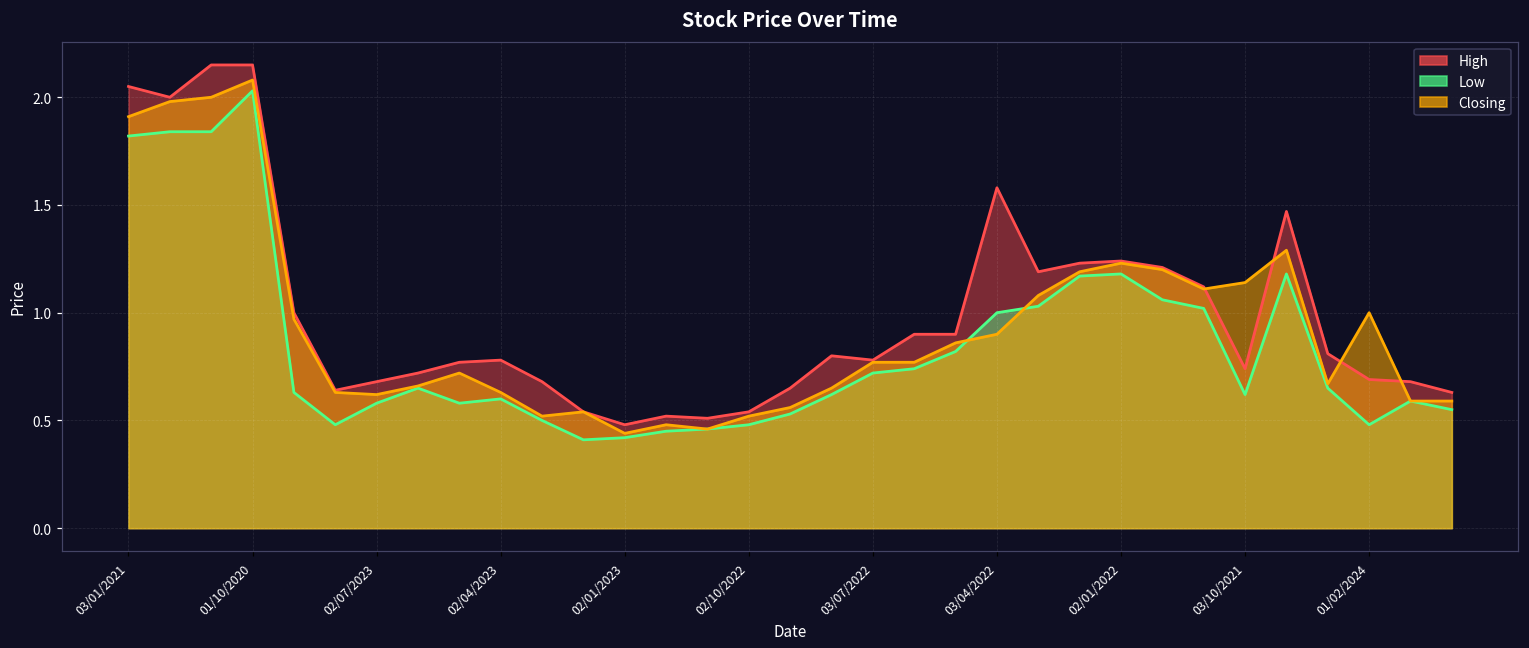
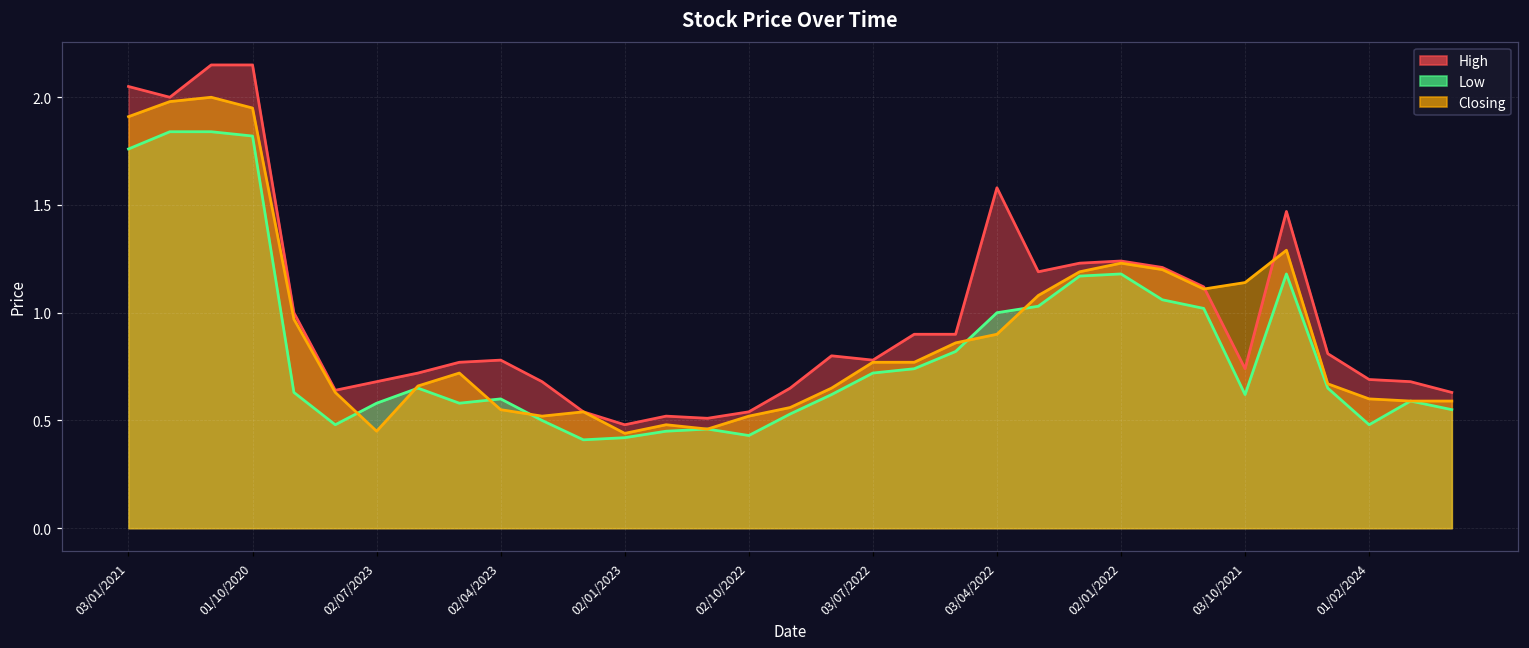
Low, 03/01/2021: 1.82 -> 1.76
Low, 01/10/2020: 2.03 -> 1.82
Closing, 01/10/2020: 2.08 -> 1.95
Closing, 02/07/2023: 0.62 -> 0.45
Closing, 02/04/2023: 0.63 -> 0.55
Low, 02/10/2022: 0.48 -> 0.43
Closing, 01/02/2024: 1.0 -> 0.6
